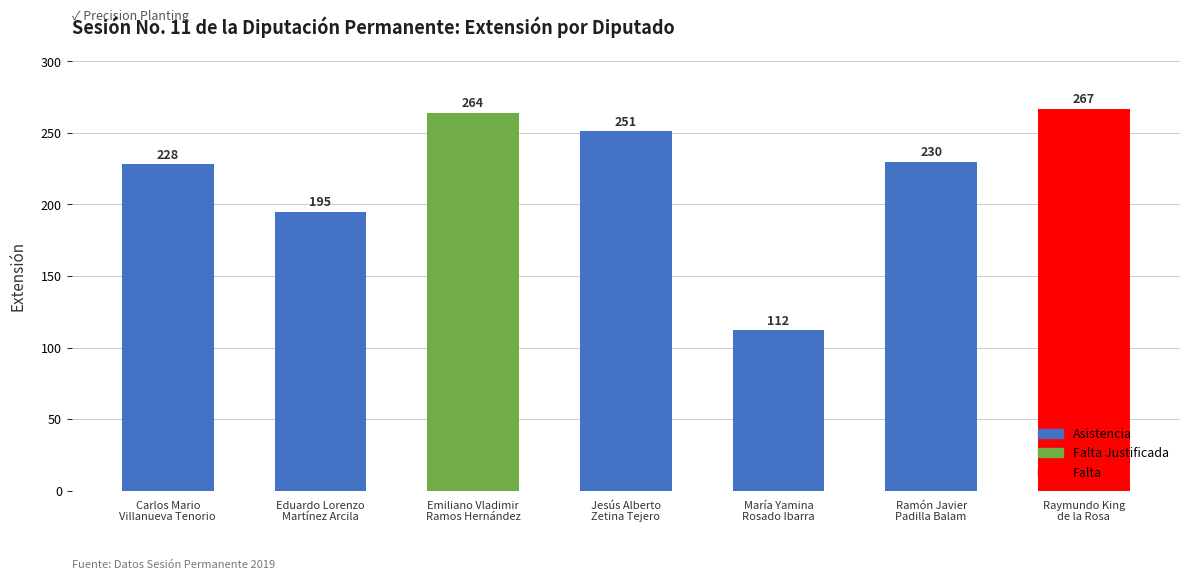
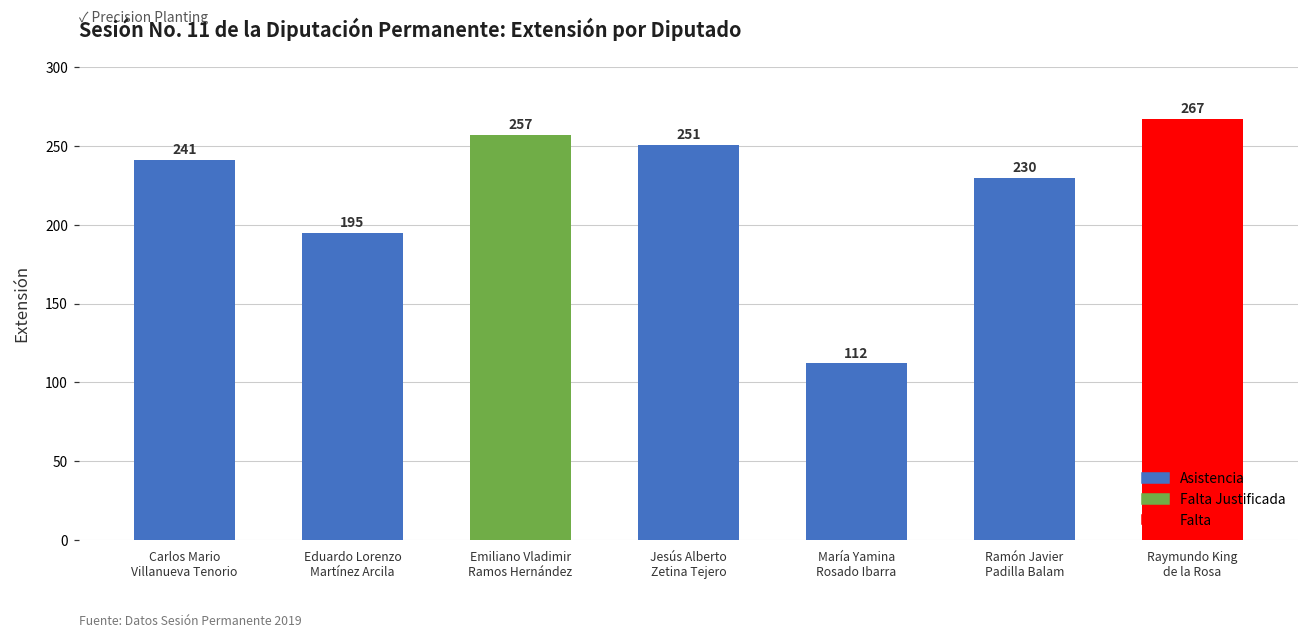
Carlos Mario Villanueva Tenorio: 228 -> 241
Emiliano Vladimir Ramos Hernández: 264 -> 257
